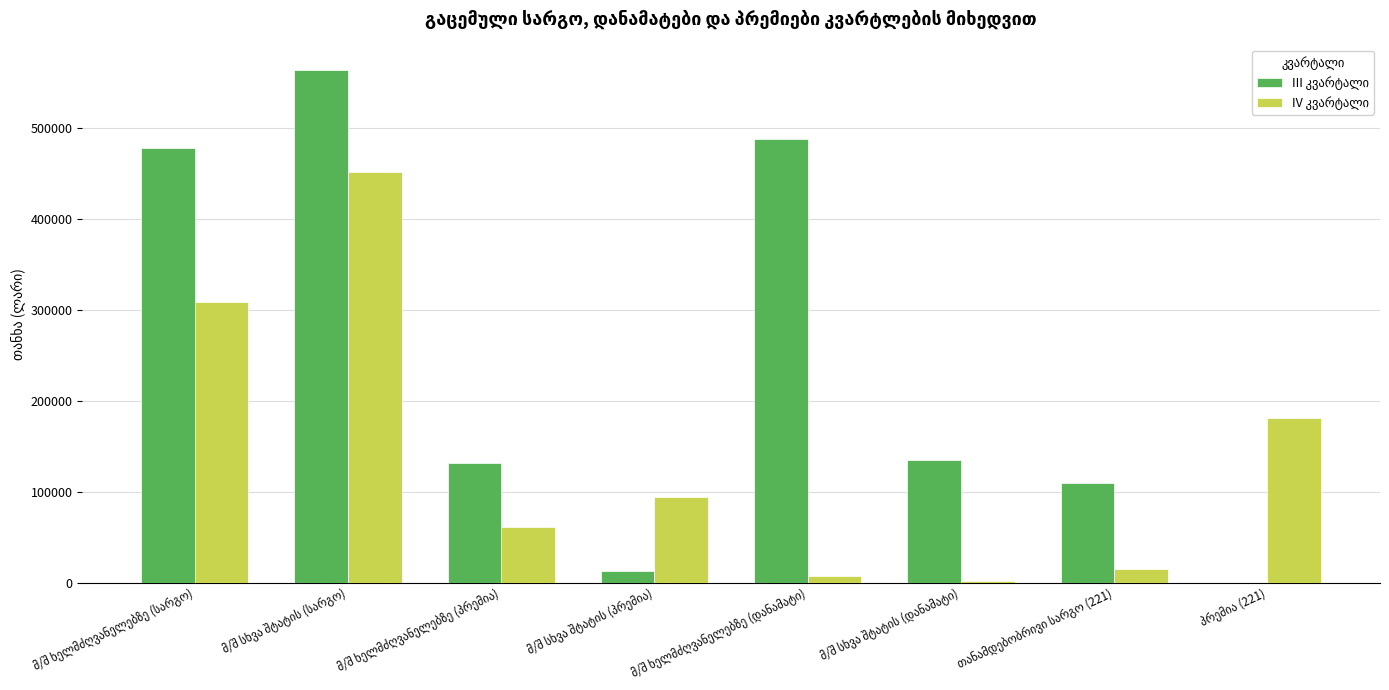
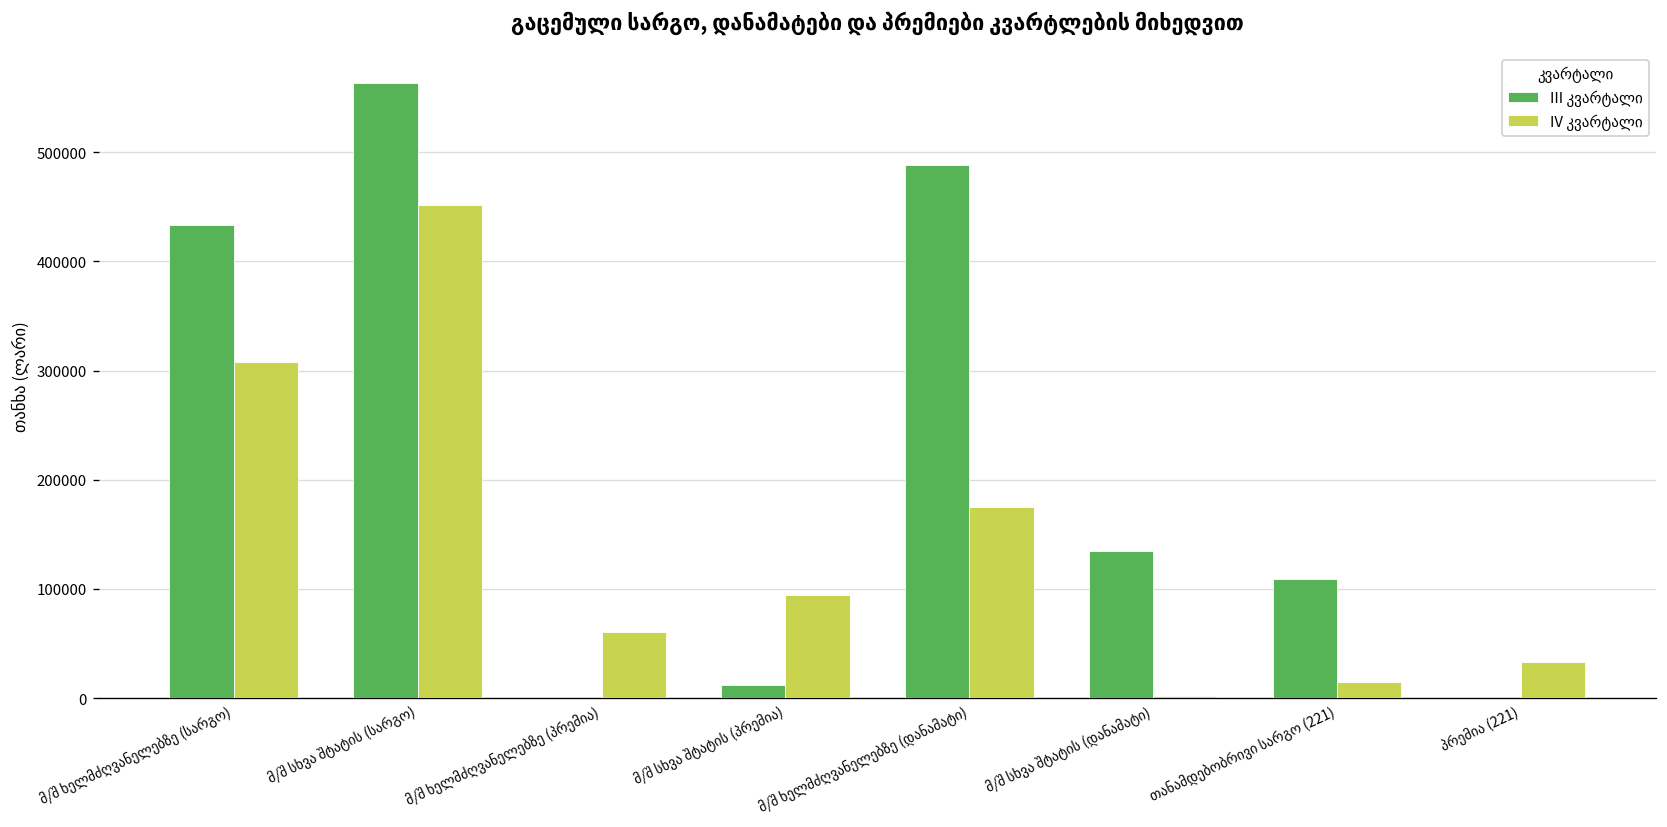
III კვარტალი, მ/შ ხელმძღვანელებზე (სარგო): 480000 -> 430000
III კვარტალი, მ/შ ხელმძღვანელებზე (პრემია): 130000 -> 0
IV კვარტალი, მ/შ ხელმძღვანელებზე (დანამატი): 10000 -> 170000
IV კვარტალი, პრემია (221): 180000 -> 30000
